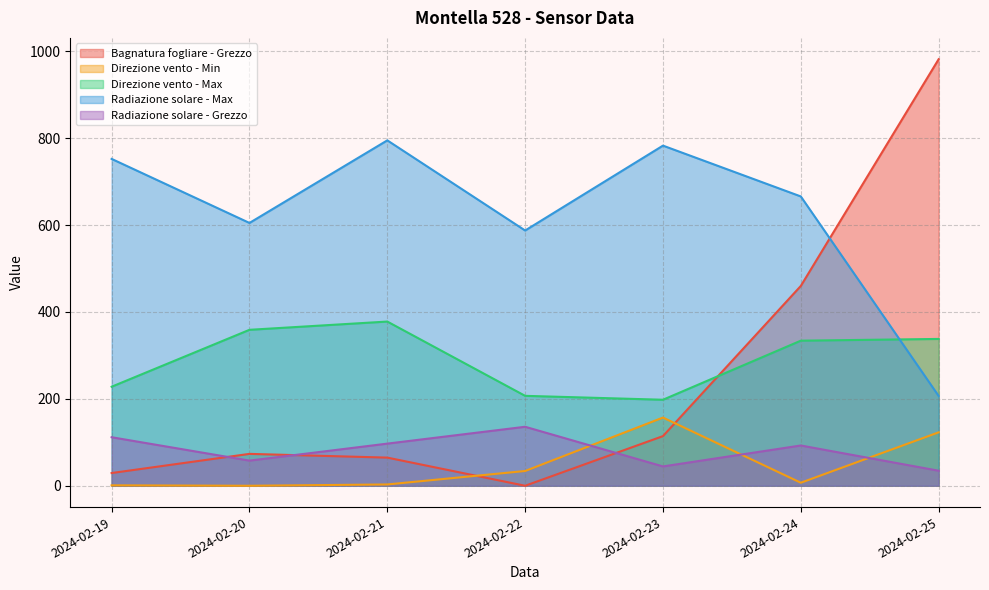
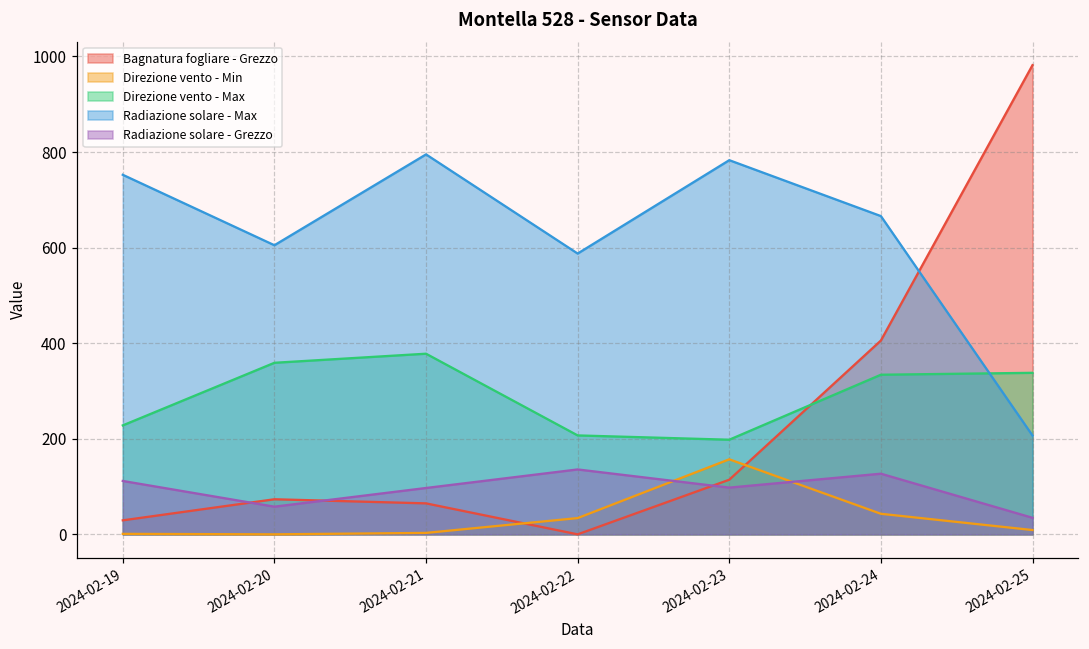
Radiazione solare - Grezzo, 2024-02-23: 40 -> 100
Bagnatura fogliare - Grezzo, 2024-02-24: 460 -> 410
Direzione vento - Min, 2024-02-24: 10 -> 40
Radiazione solare - Grezzo, 2024-02-24: 90 -> 130
Direzione vento - Min, 2024-02-25: 120 -> 10
